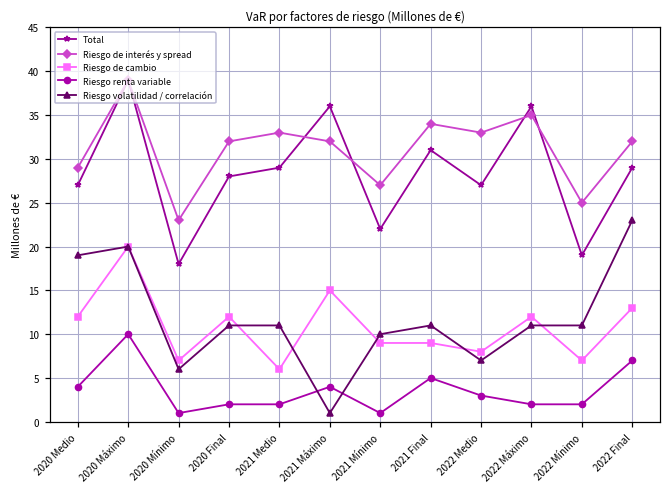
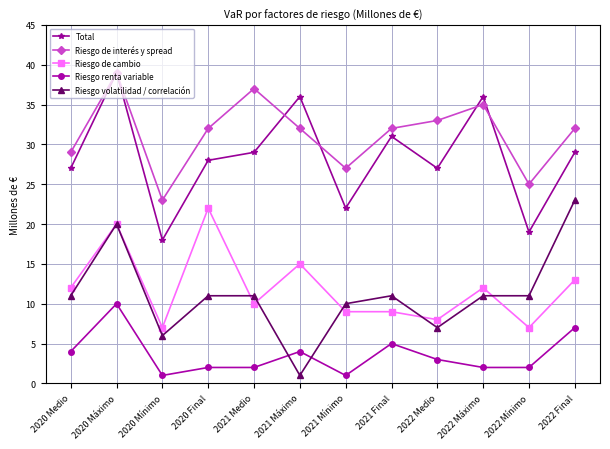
Riesgo volatilidad / correlación, 2020 Medio: 19 -> 11
Riesgo de cambio, 2020 Final: 12 -> 22
Riesgo de interés y spread, 2021 Medio: 33 -> 37
Riesgo de cambio, 2021 Medio: 6 -> 10
Riesgo de interés y spread, 2021 Final: 34 -> 32
